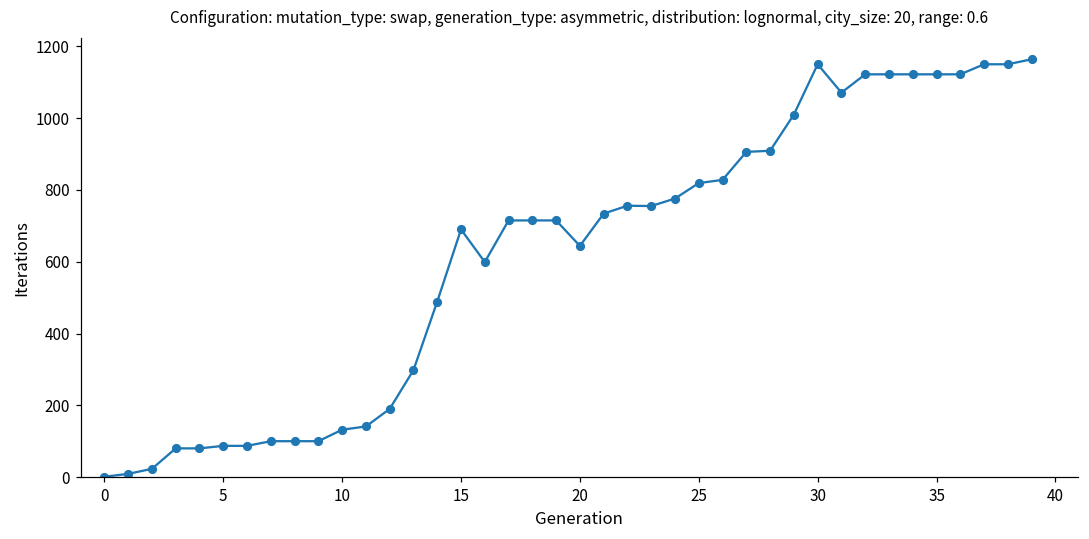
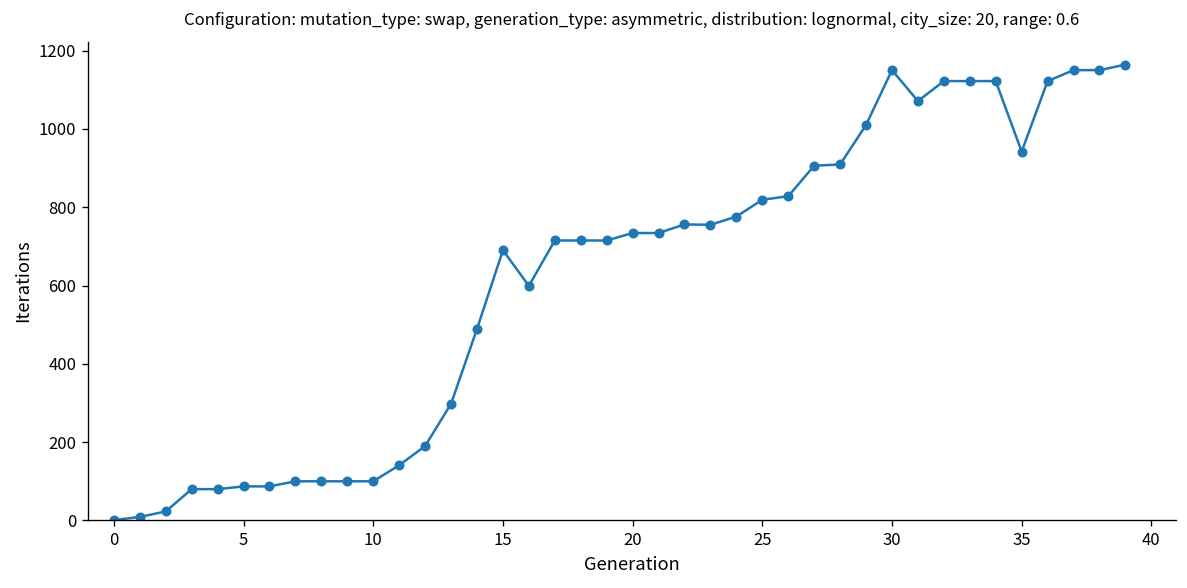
10: 130 -> 100
20: 640 -> 730
35: 1120 -> 940
